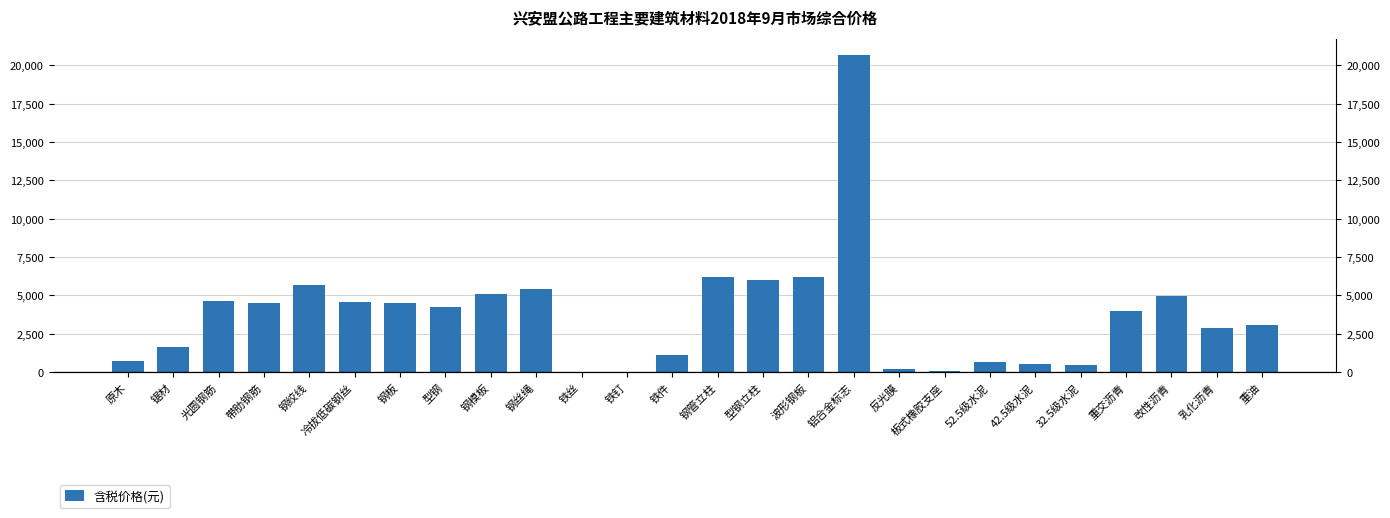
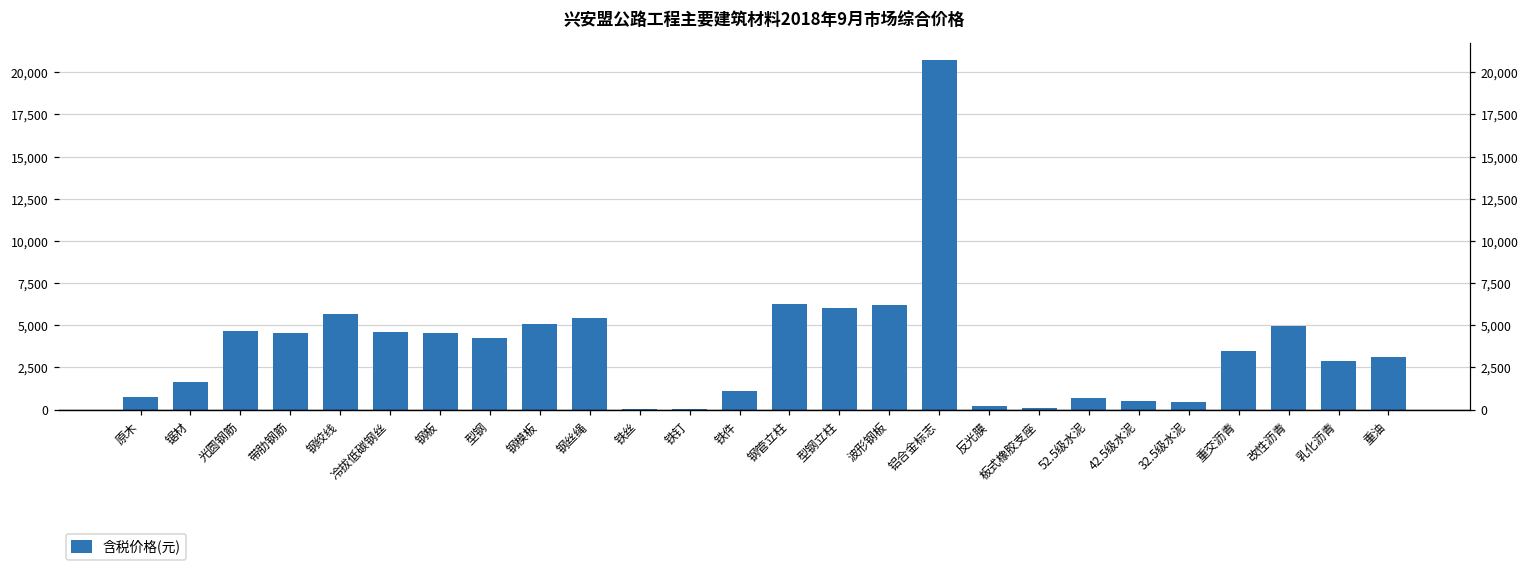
重交沥青: 4,000 -> 3,400
